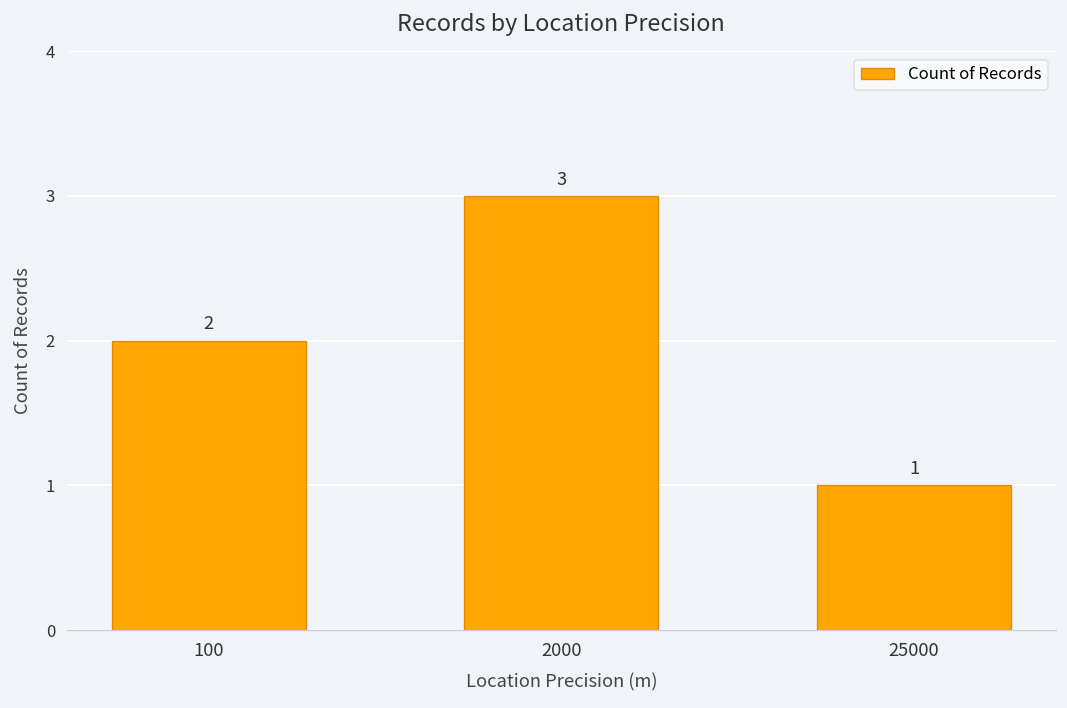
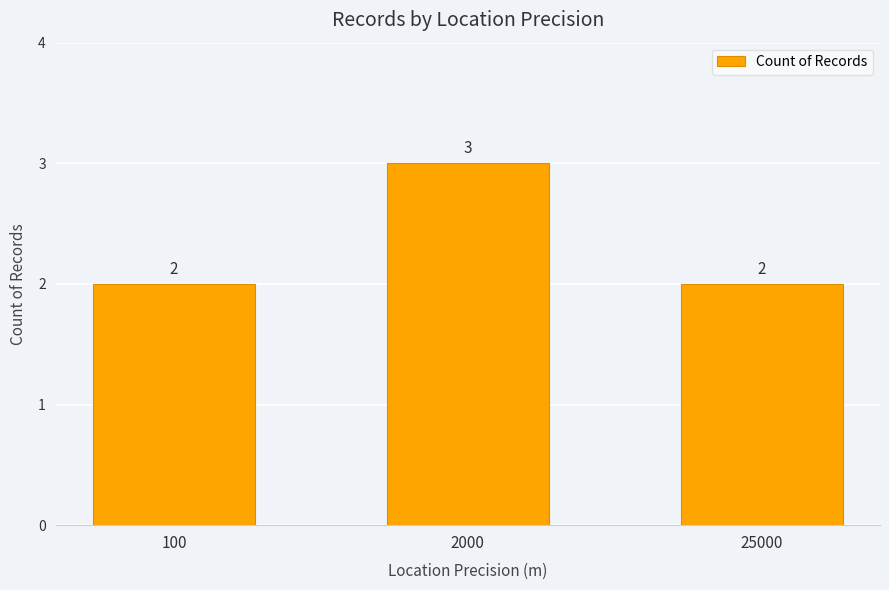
25000: 1 -> 2
